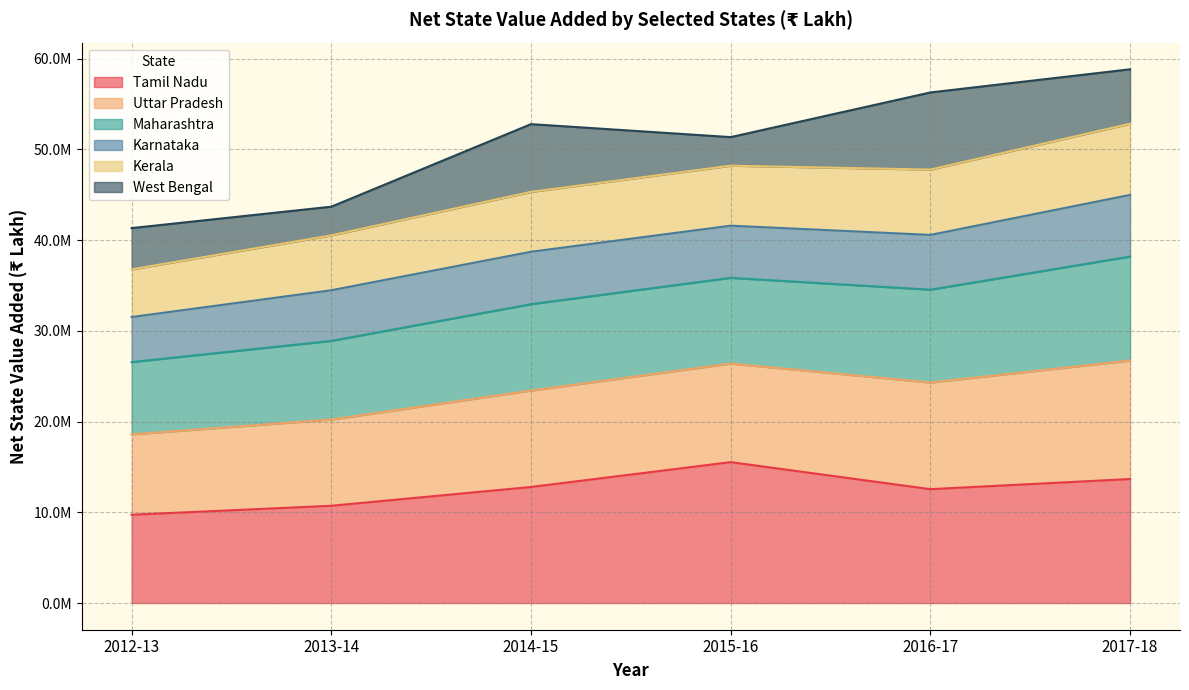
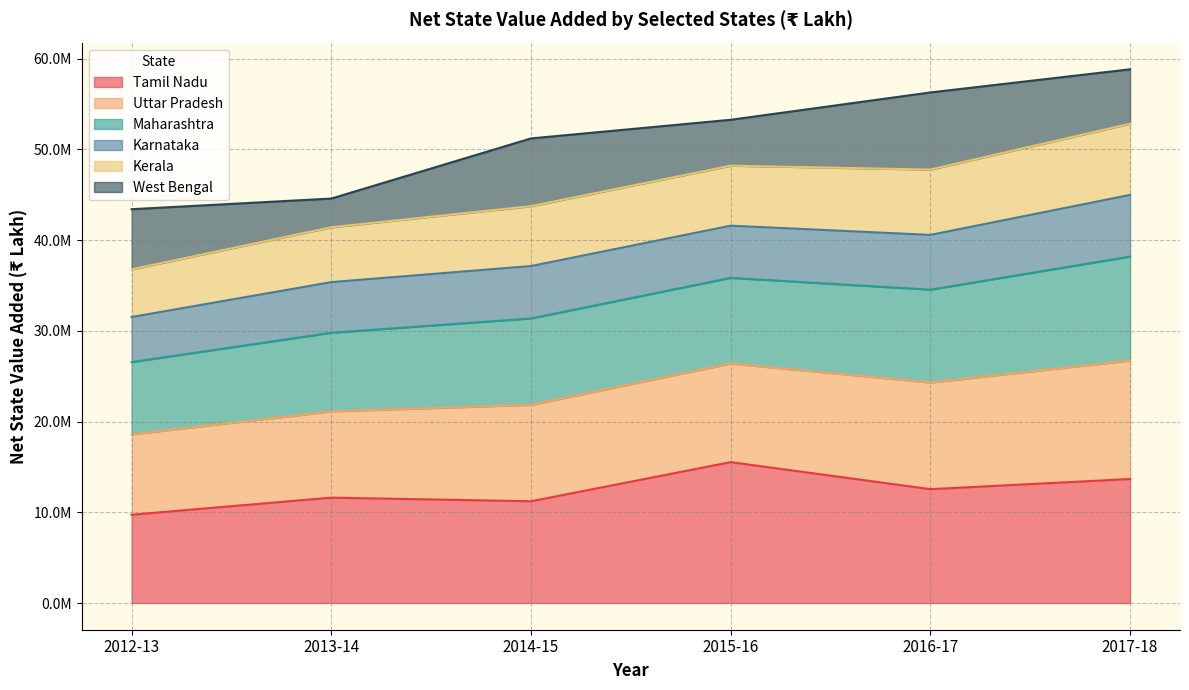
West Bengal, 2012-13: 5000000 -> 7000000
Tamil Nadu, 2013-14: 11000000 -> 12000000
Tamil Nadu, 2014-15: 13000000 -> 11000000
West Bengal, 2015-16: 3000000 -> 5000000
